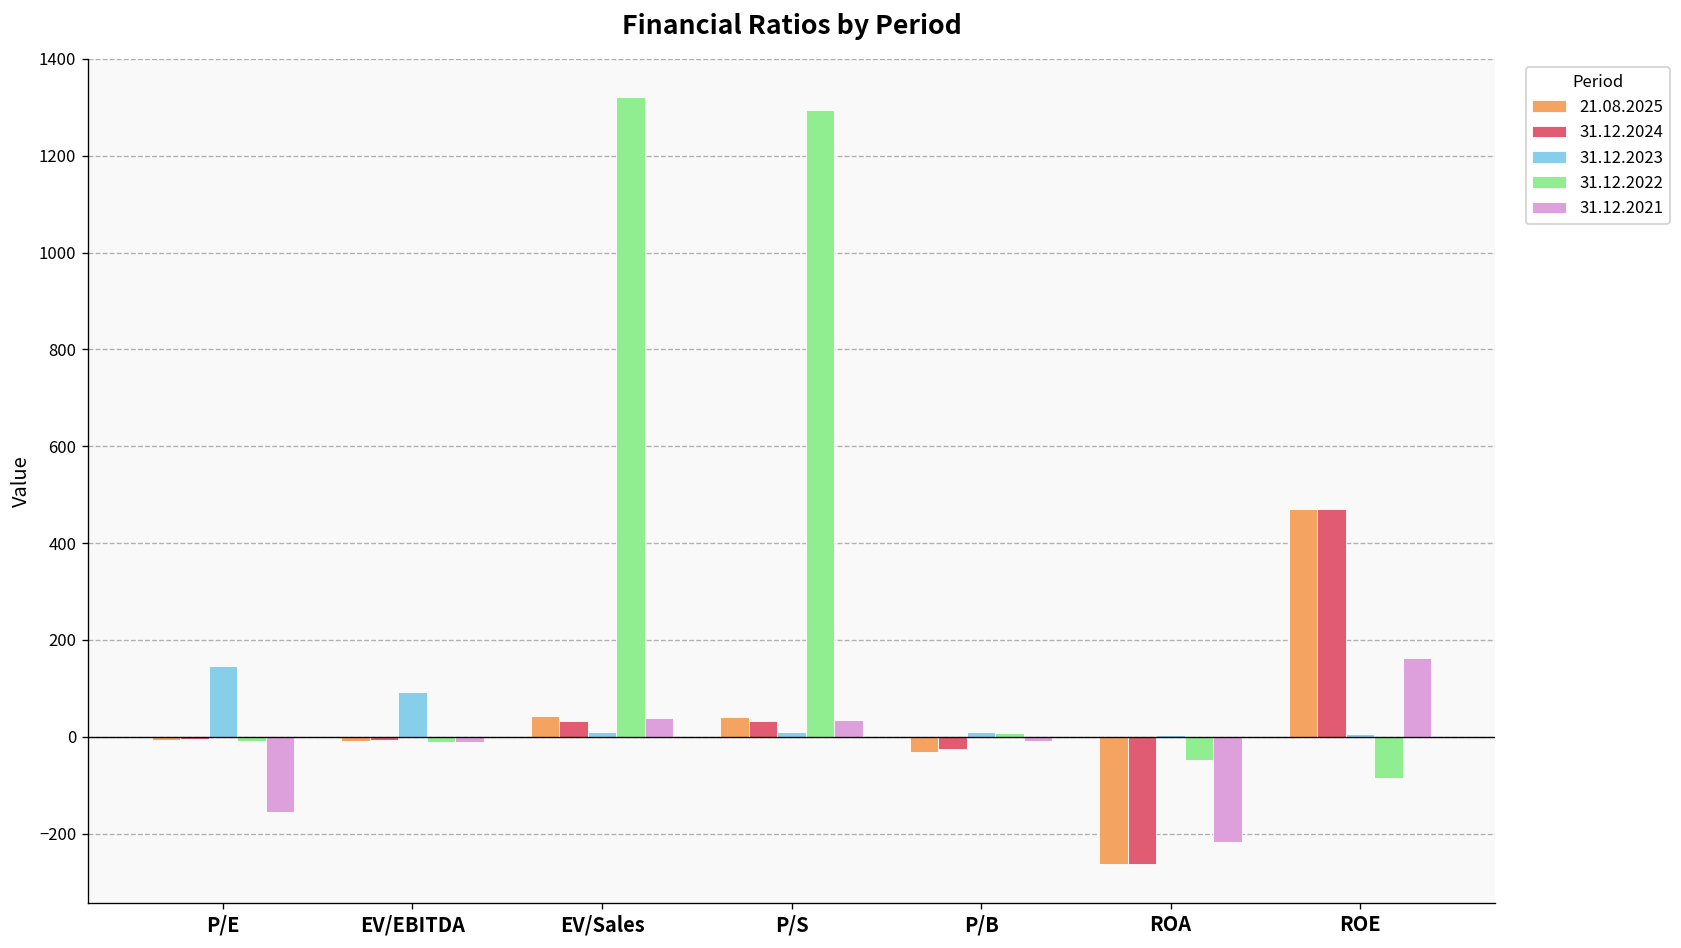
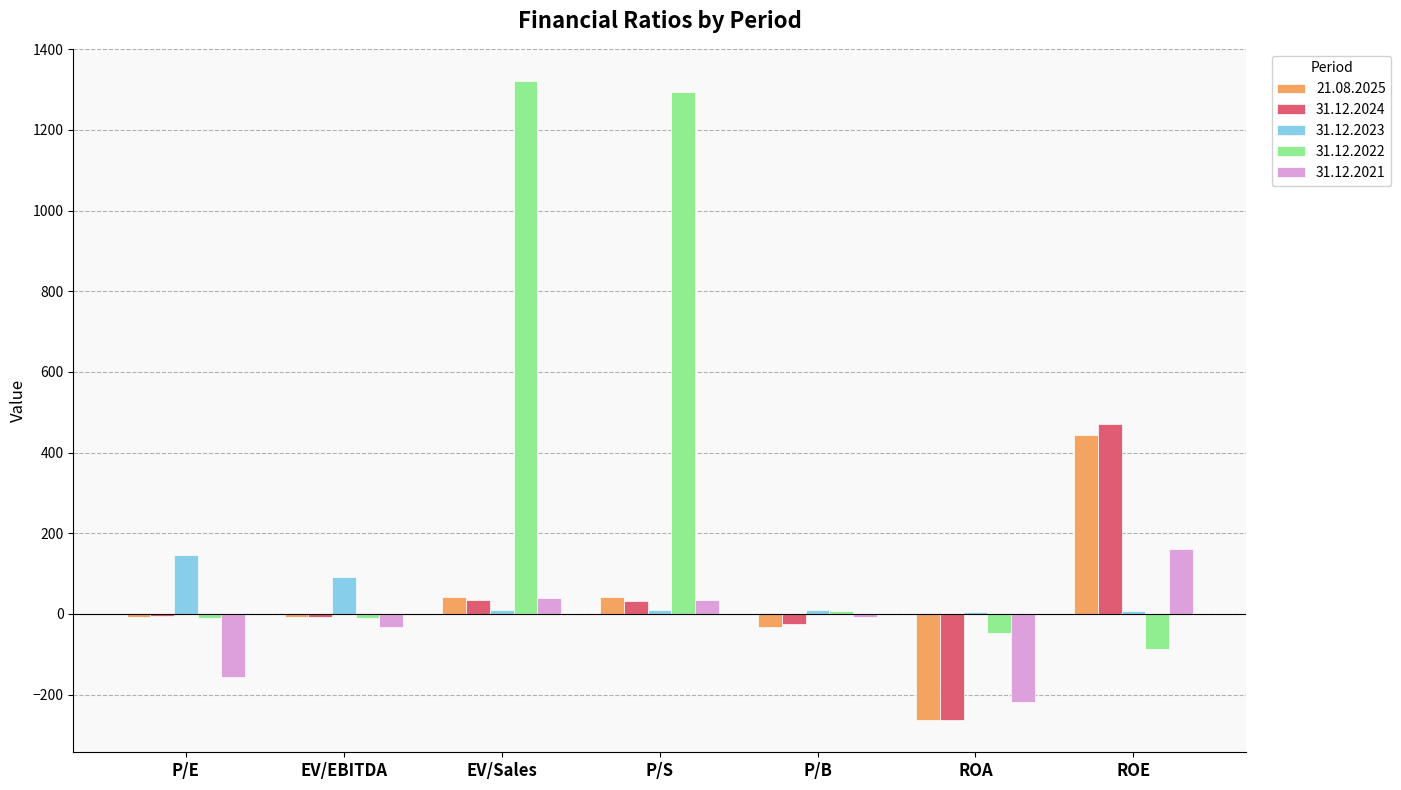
31.12.2021, EV/EBITDA: -10 -> -30
21.08.2025, ROE: 470 -> 440
